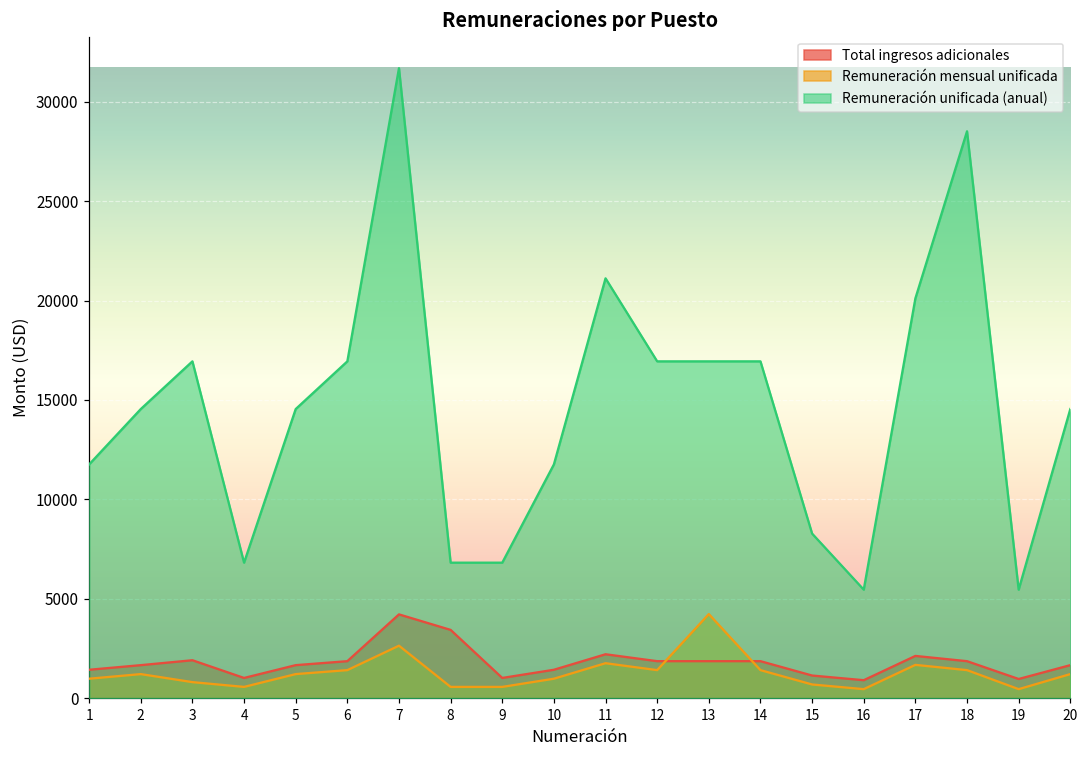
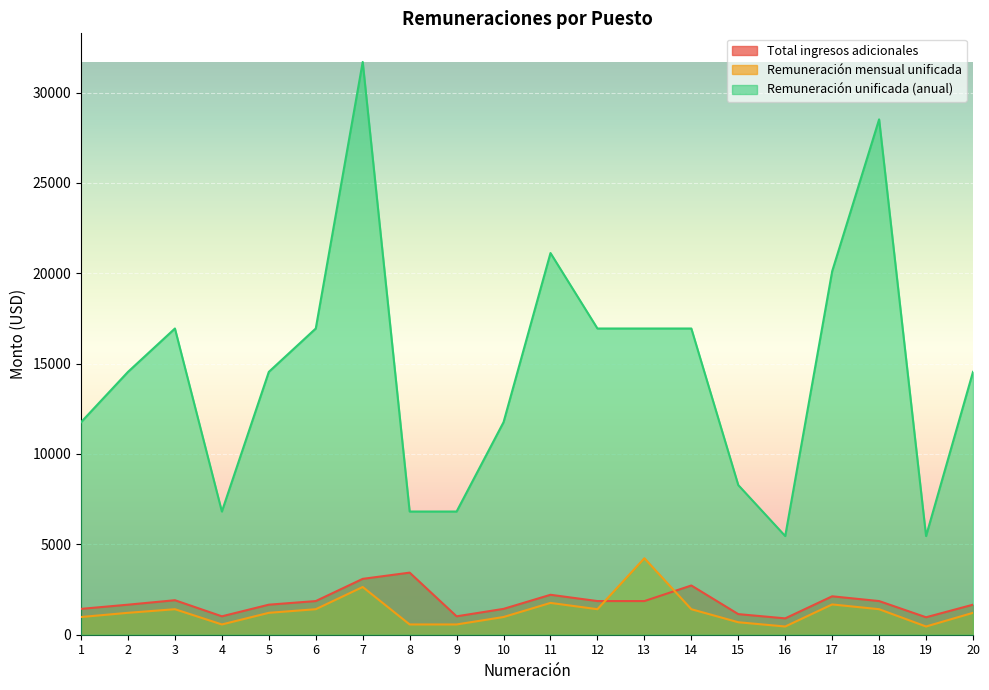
Remuneración mensual unificada, 3: 800 -> 1400
Total ingresos adicionales, 7: 4200 -> 3100
Total ingresos adicionales, 14: 1900 -> 2700
